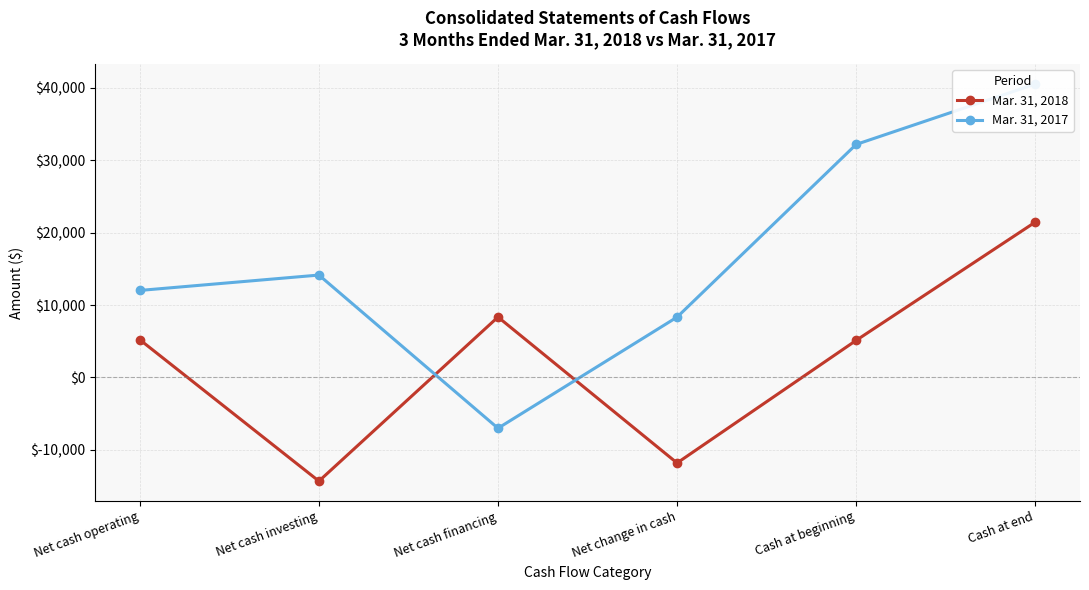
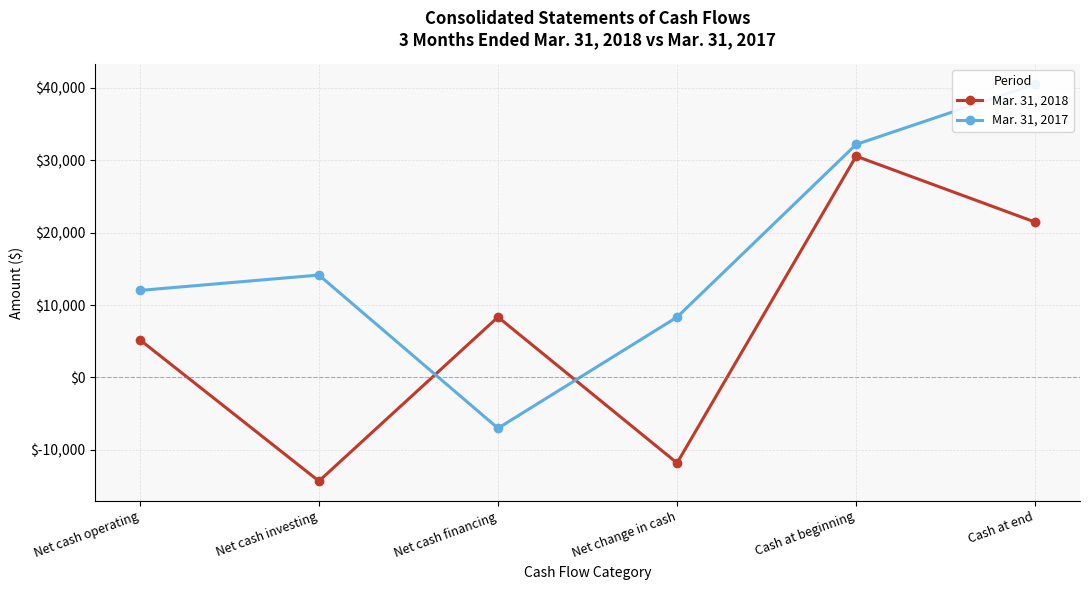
Mar. 31, 2018, Cash at beginning: $5,000 -> $31,000
